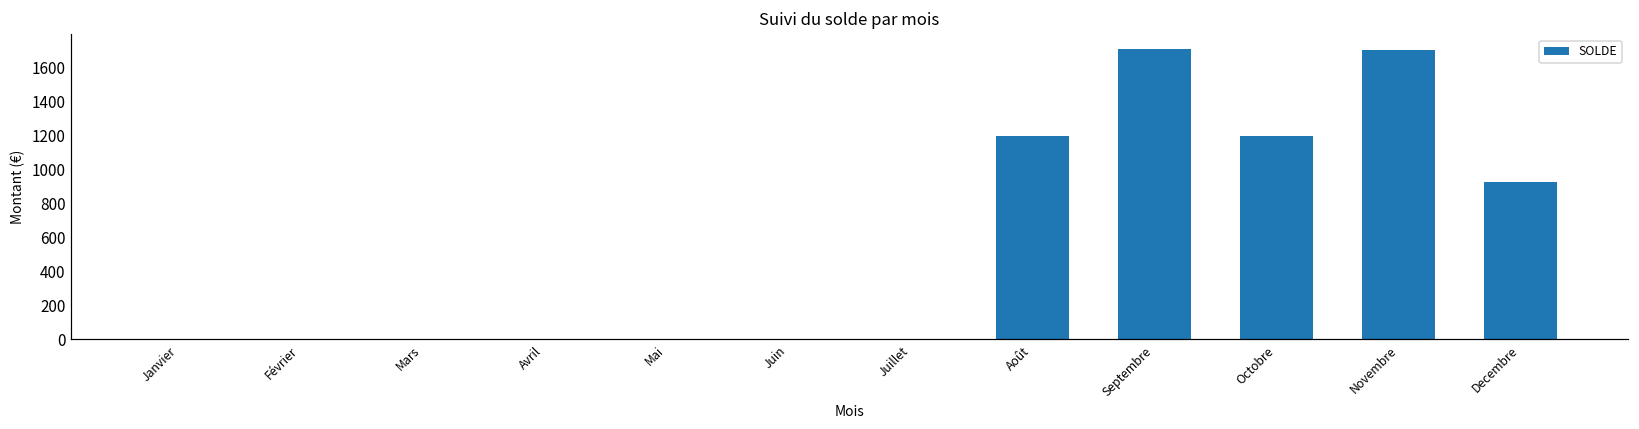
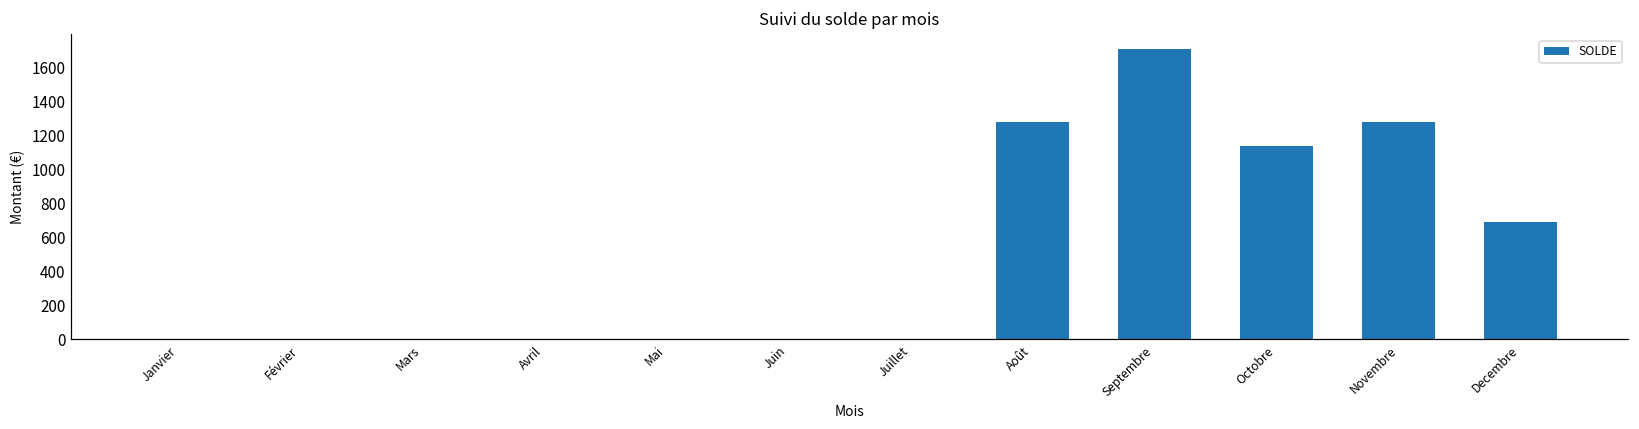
Août: 1200 -> 1280
Octobre: 1190 -> 1140
Novembre: 1700 -> 1280
Decembre: 930 -> 690
